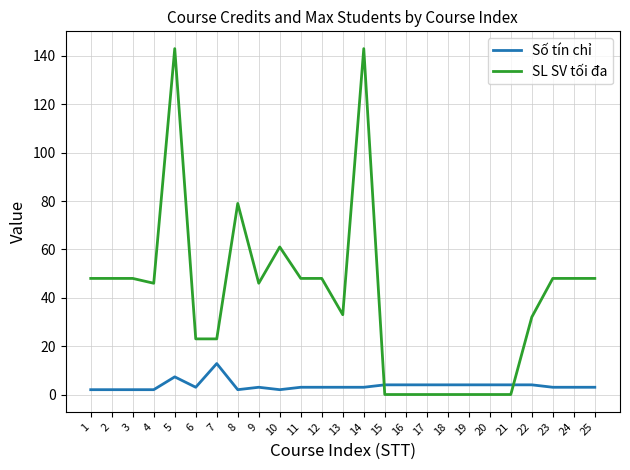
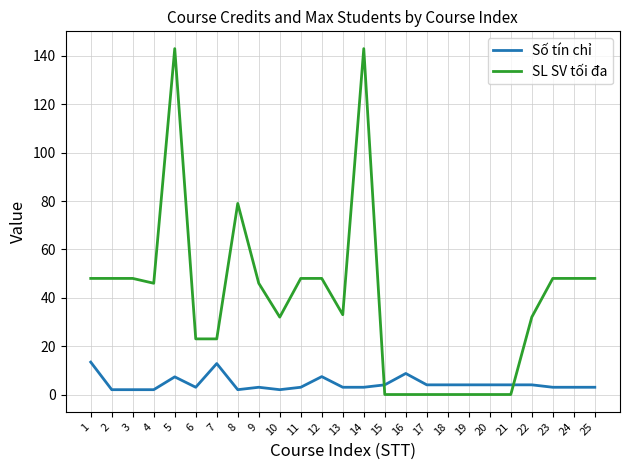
Số tín chỉ, 1: 2 -> 13
SL SV tối đa, 10: 61 -> 32
Số tín chỉ, 12: 3 -> 7
Số tín chỉ, 16: 4 -> 9
